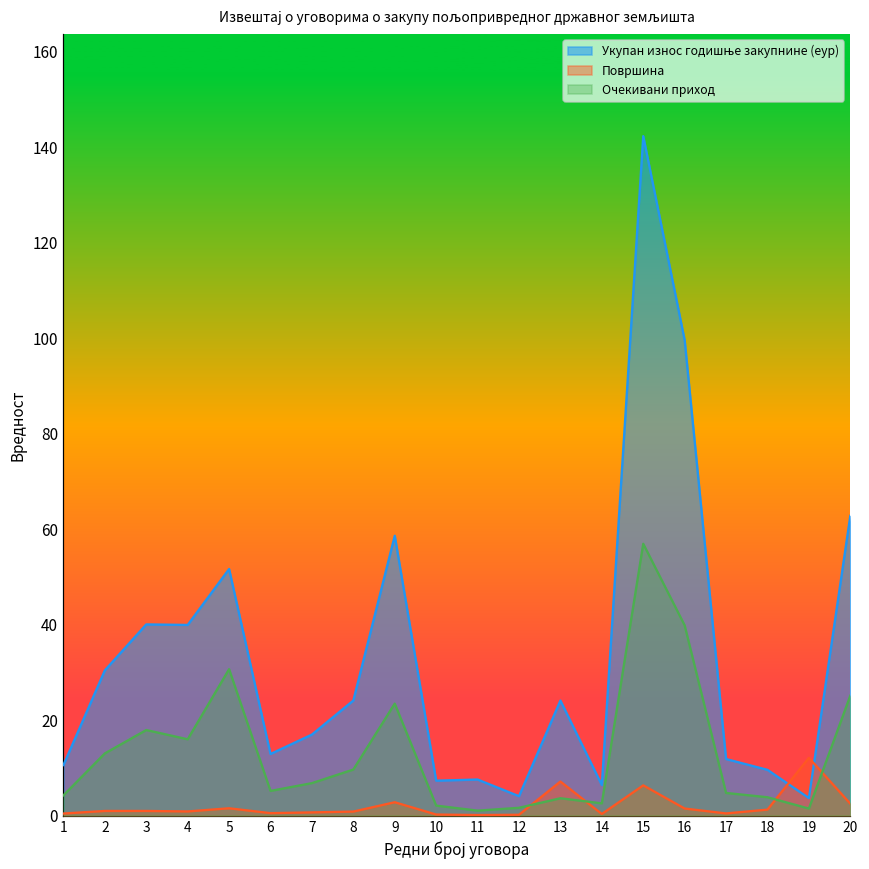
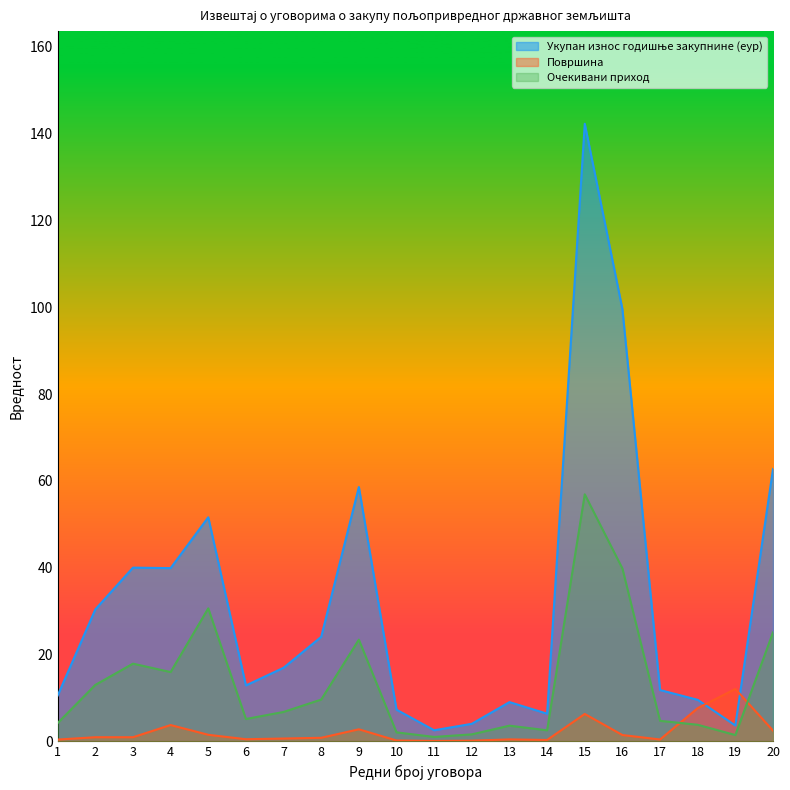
Површина, 4: 1 -> 4
Укупан износ годишње закупнине (еур), 11: 8 -> 3
Укупан износ годишње закупнине (еур), 13: 24 -> 9
Површина, 13: 7 -> 0
Површина, 18: 1 -> 8
